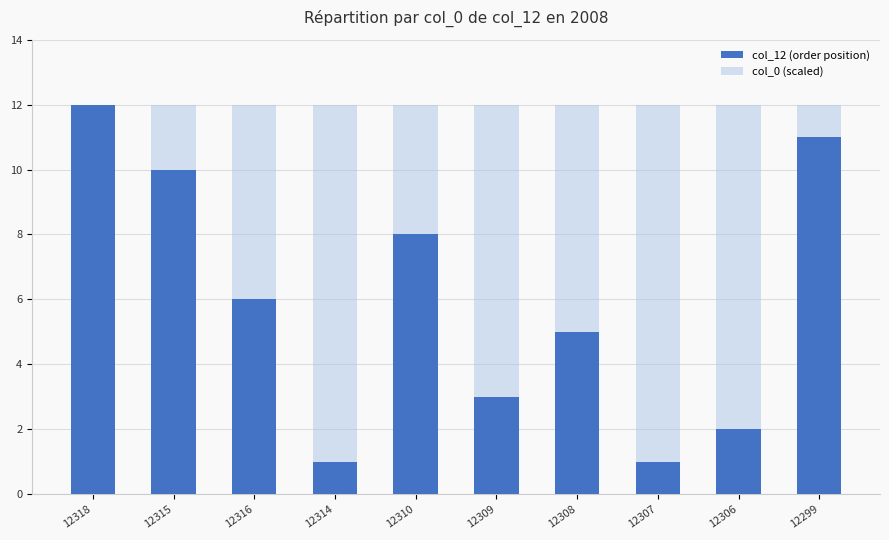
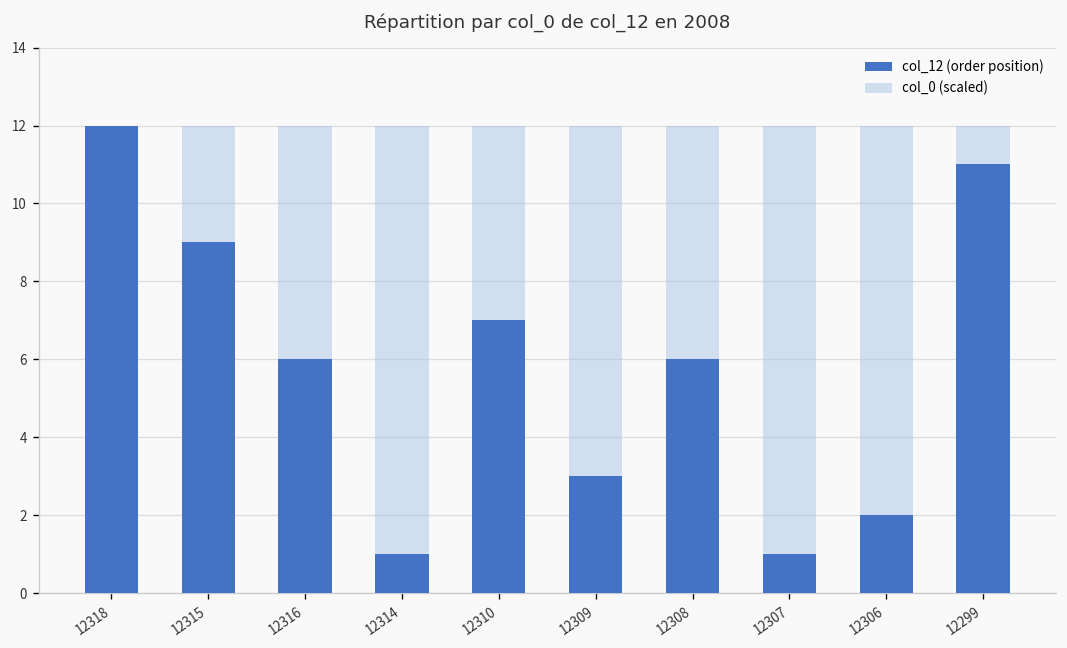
col_12 (order position), 12315: 10 -> 9
col_12 (order position), 12310: 8 -> 7
col_12 (order position), 12308: 5 -> 6
